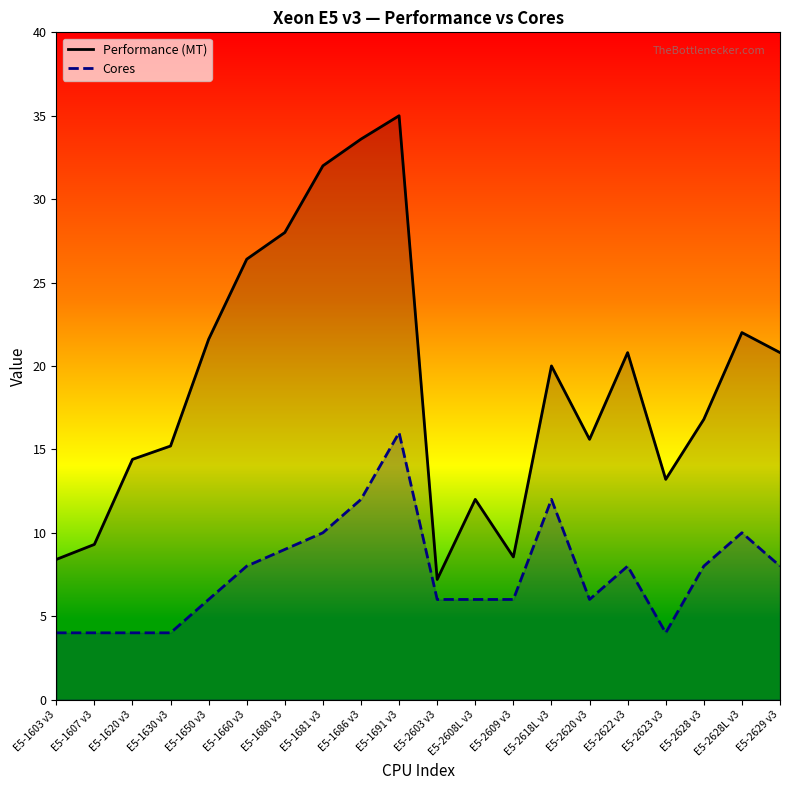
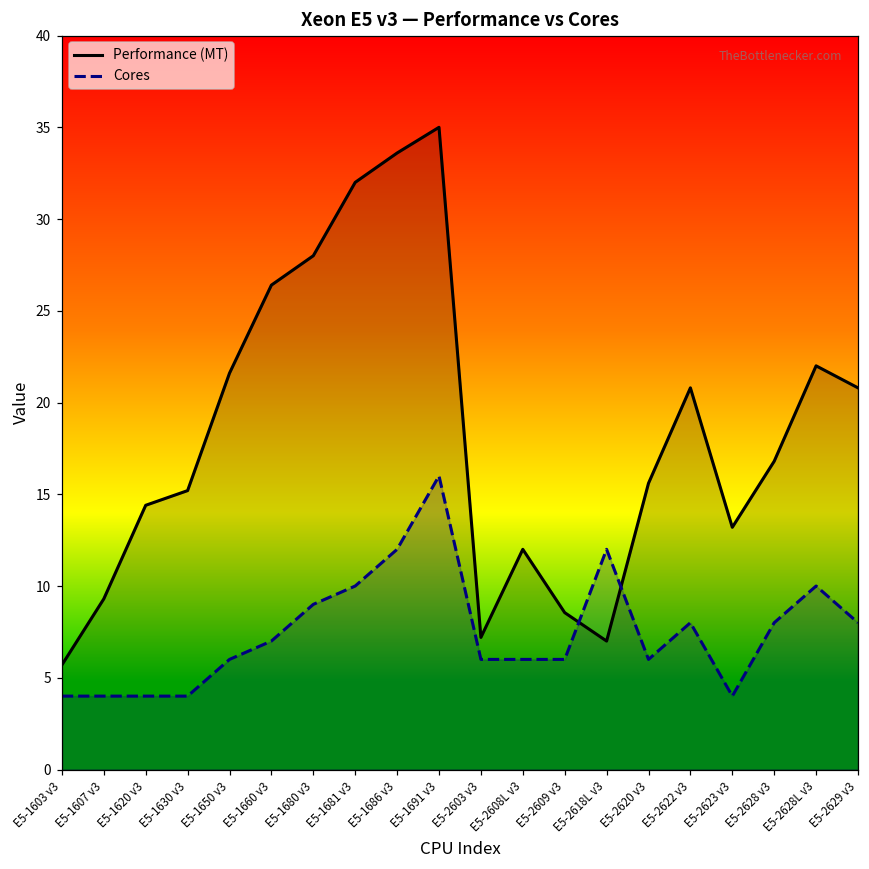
Performance (MT), E5-1603 v3: 8.4 -> 5.7
Cores, E5-1660 v3: 8 -> 7
Performance (MT), E5-2618L v3: 20 -> 7
